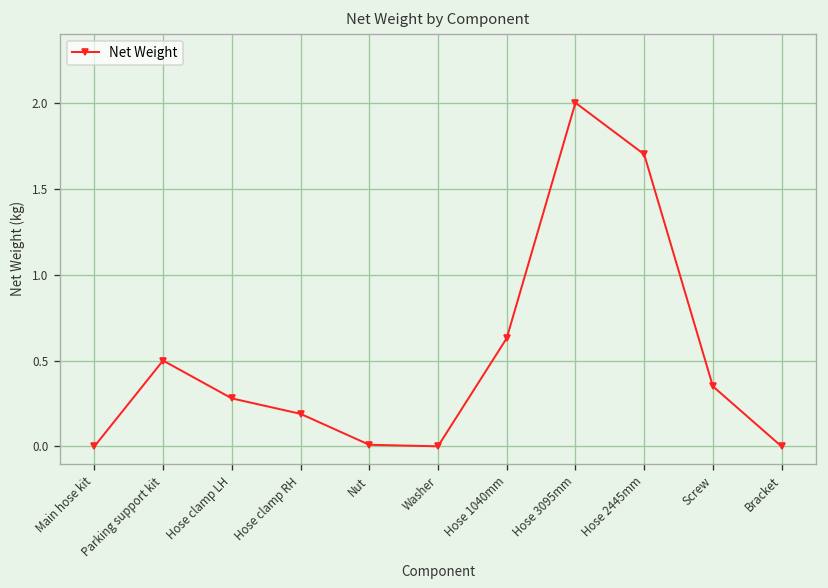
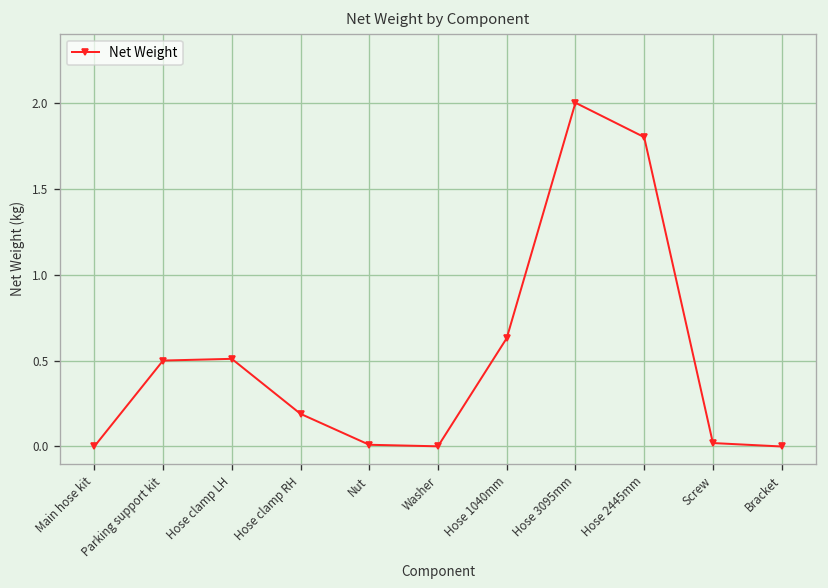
Hose clamp LH: 0.28 -> 0.51
Hose 2445mm: 1.7 -> 1.8
Screw: 0.35 -> 0.02
